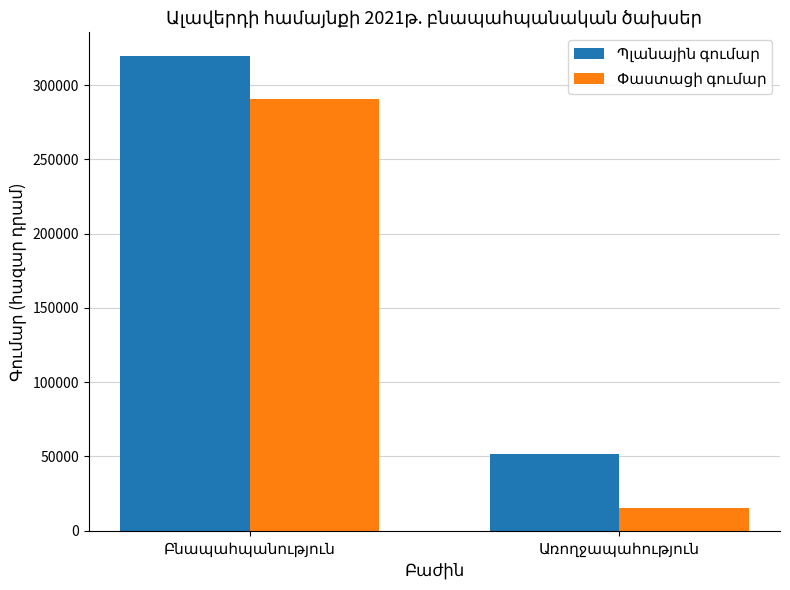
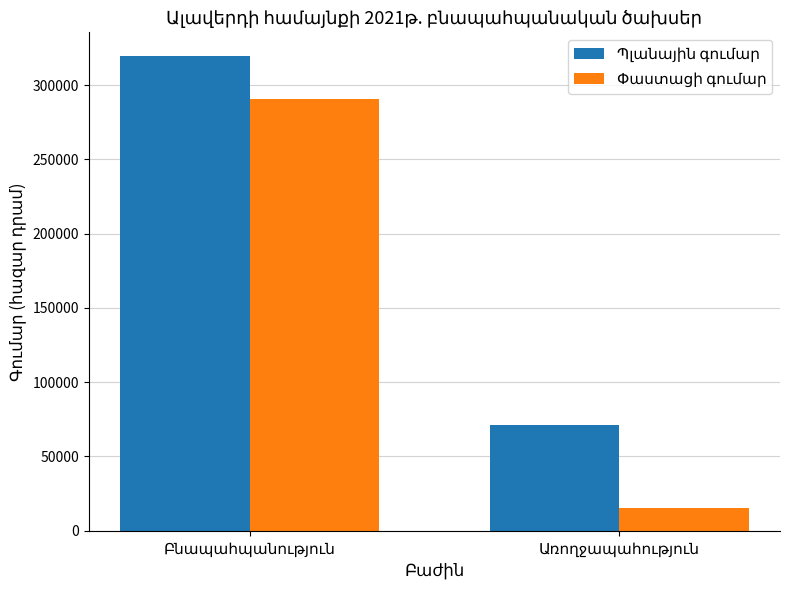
Պլանային գումար, Առողջապահություն: 52000 -> 71000
